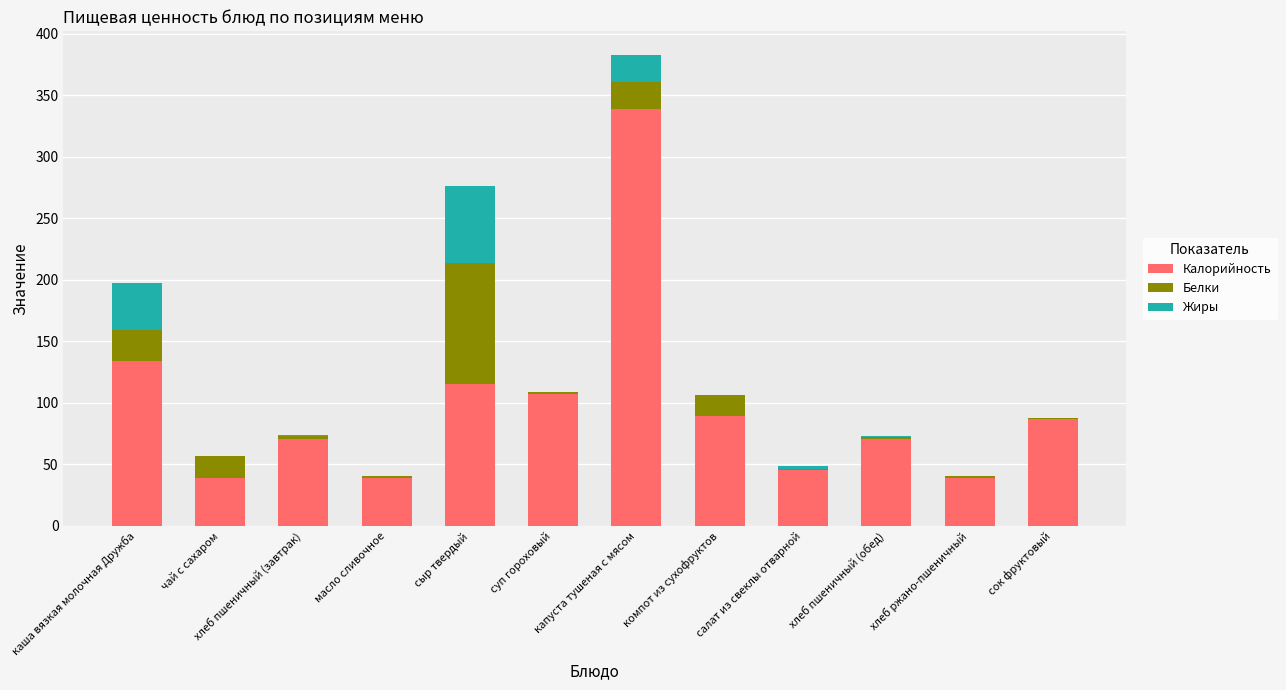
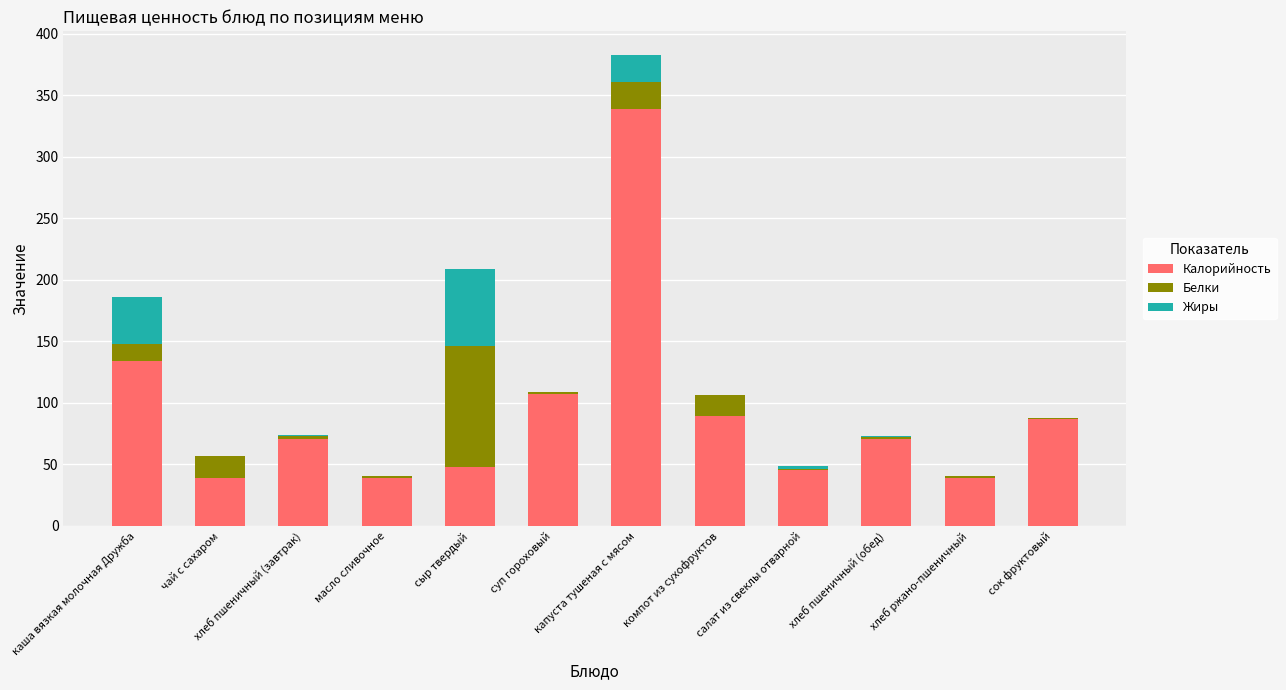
Белки, каша вязкая молочная Дружба: 25 -> 14
Калорийность, сыр твердый: 116 -> 48
